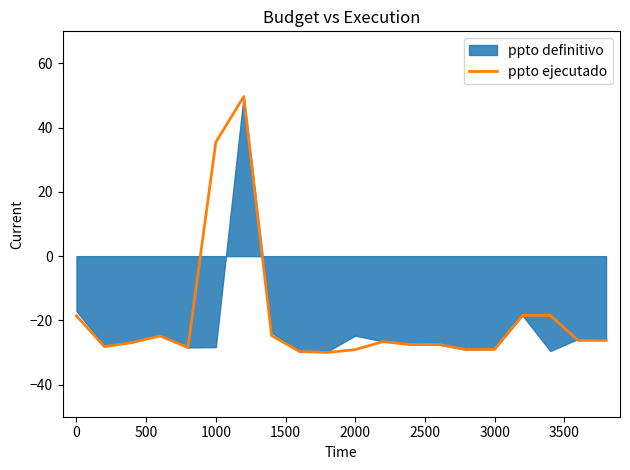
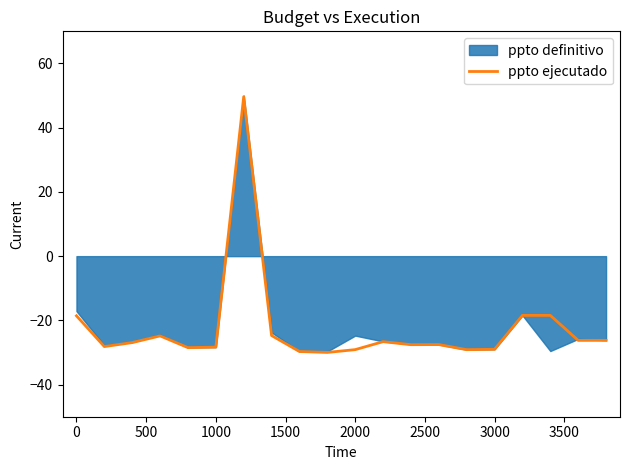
ppto ejecutado, 1000: 35 -> -28
